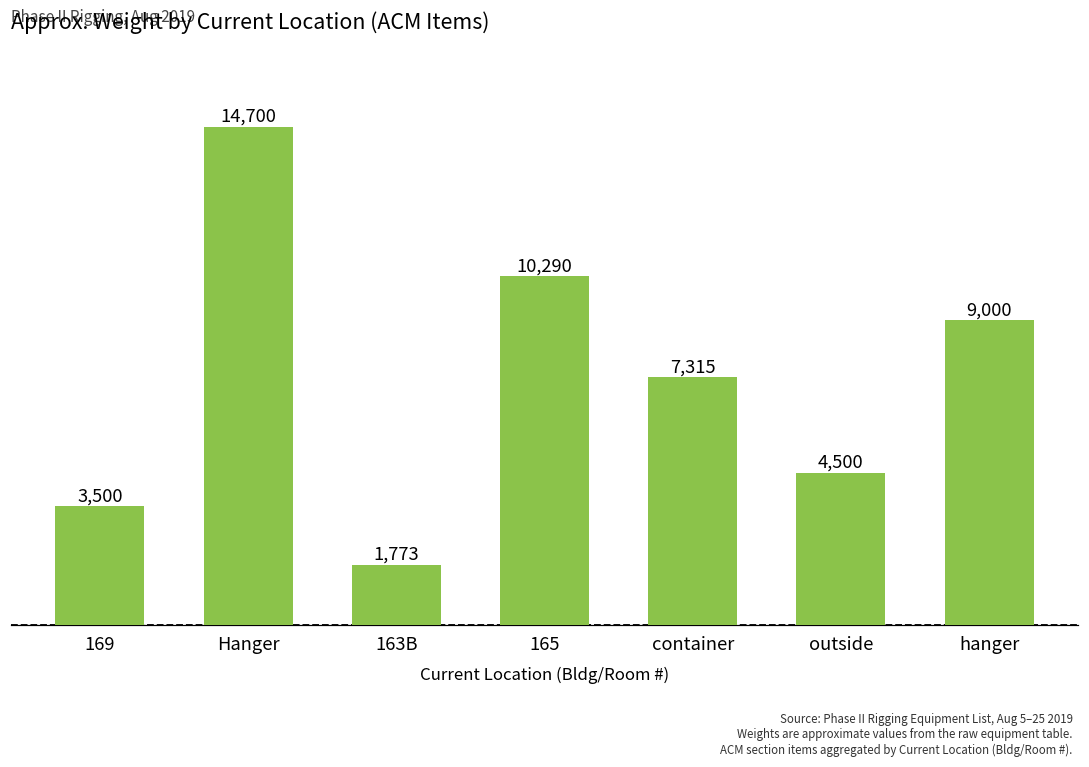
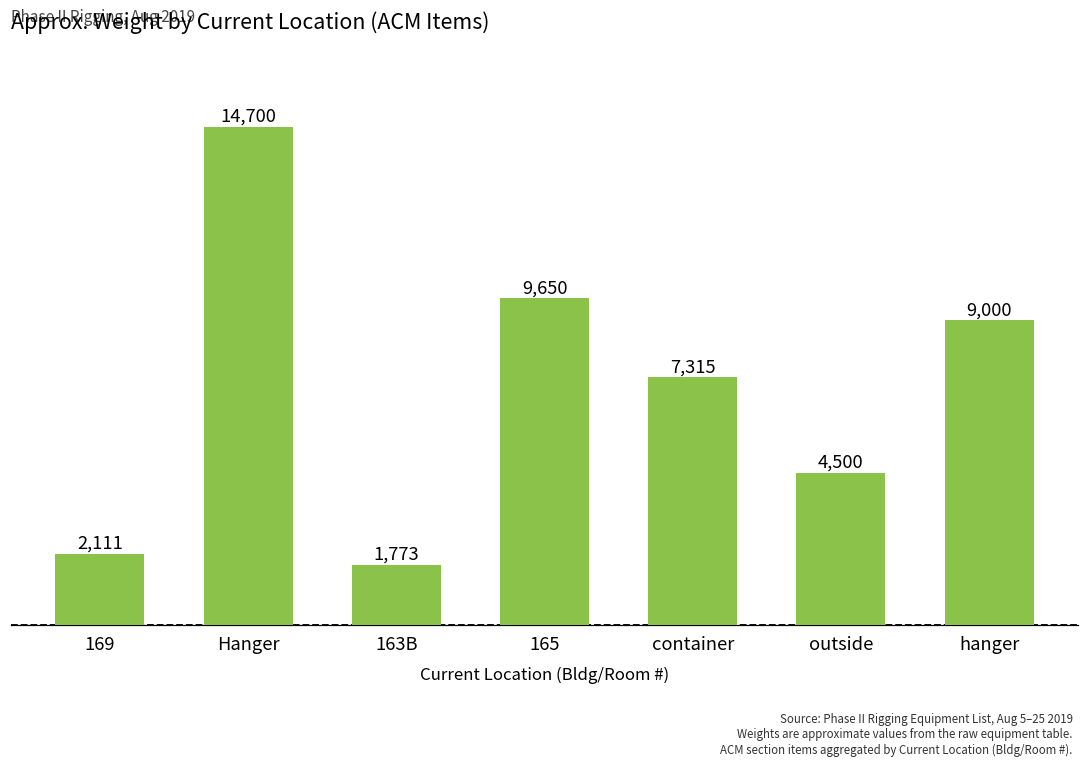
169: 3,500 -> 2,111
165: 10,290 -> 9,650
